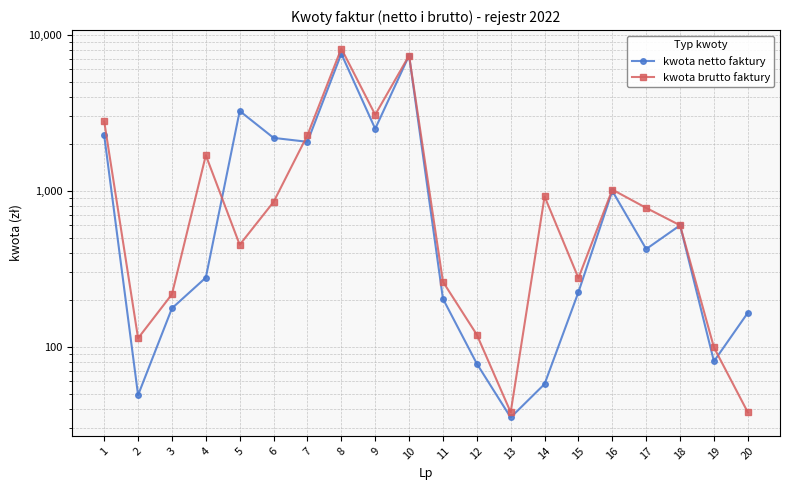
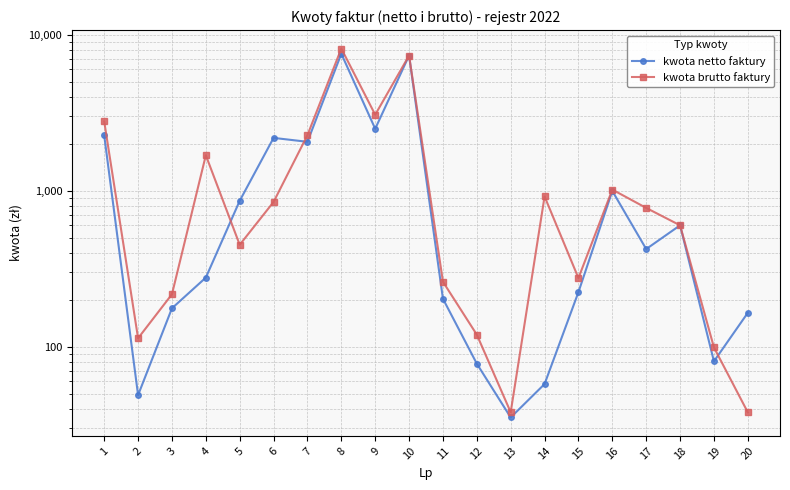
kwota netto faktury, 5: 3,200 -> 900
